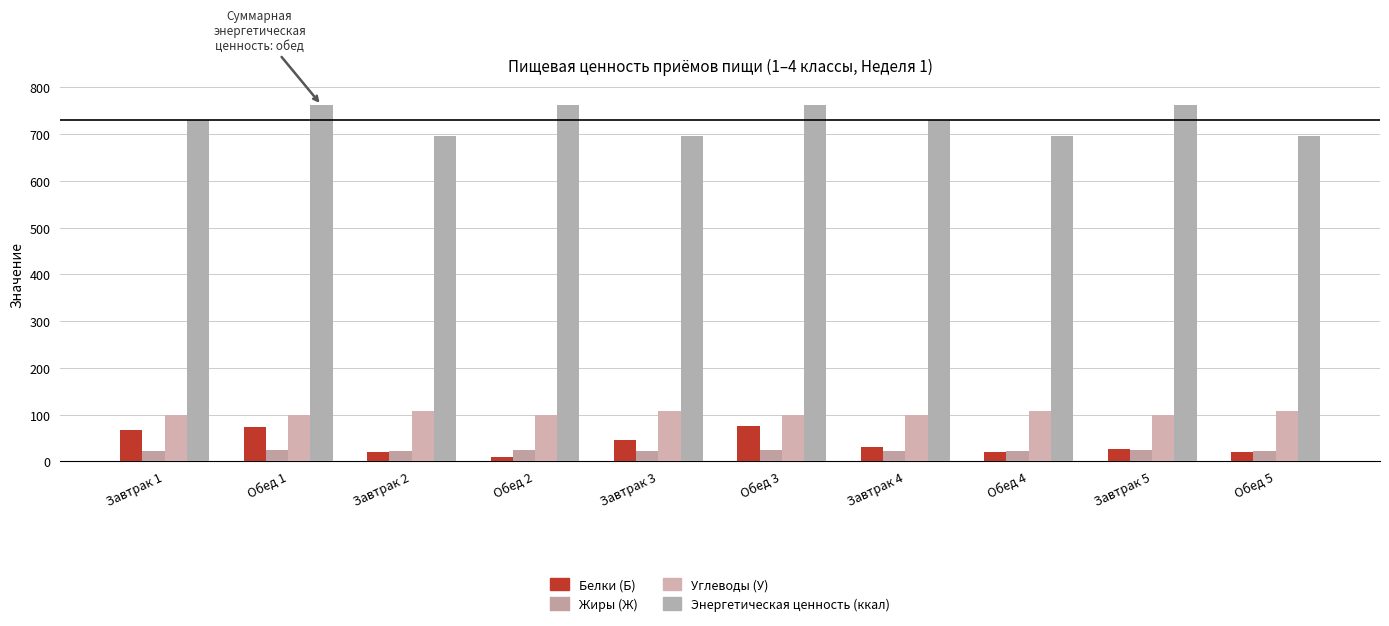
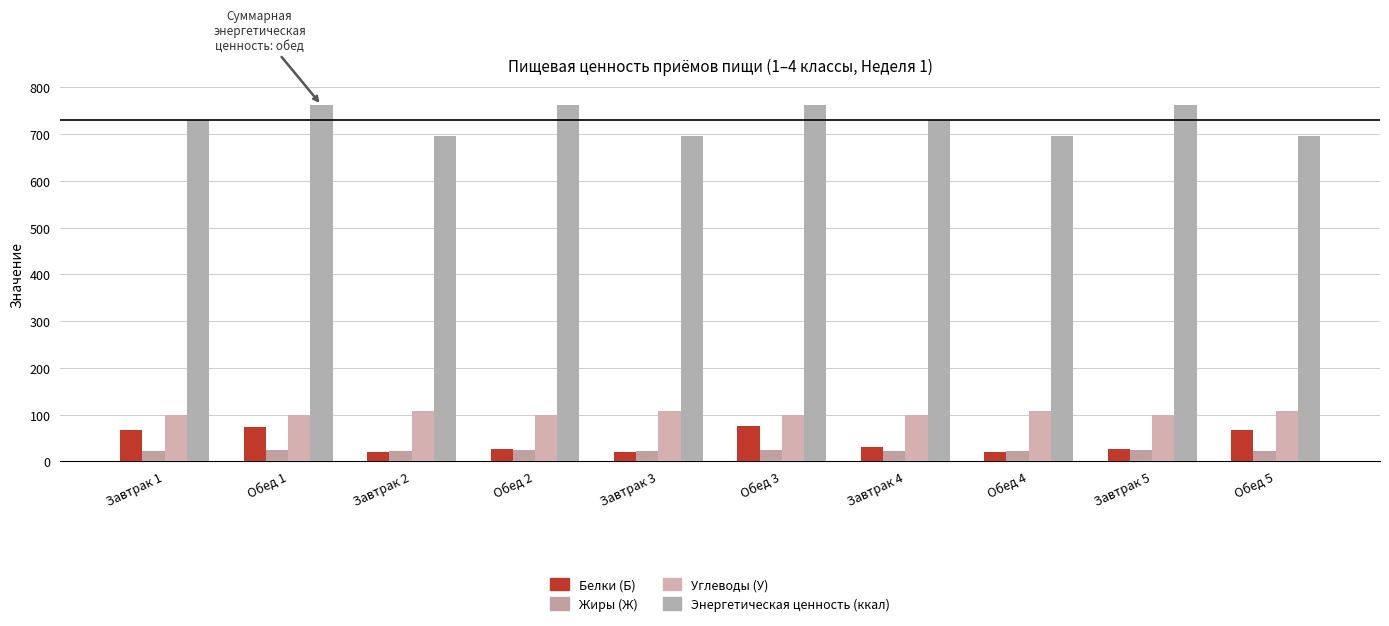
Белки (Б), Обед 2: 10 -> 30
Белки (Б), Завтрак 3: 50 -> 20
Белки (Б), Обед 5: 20 -> 70
